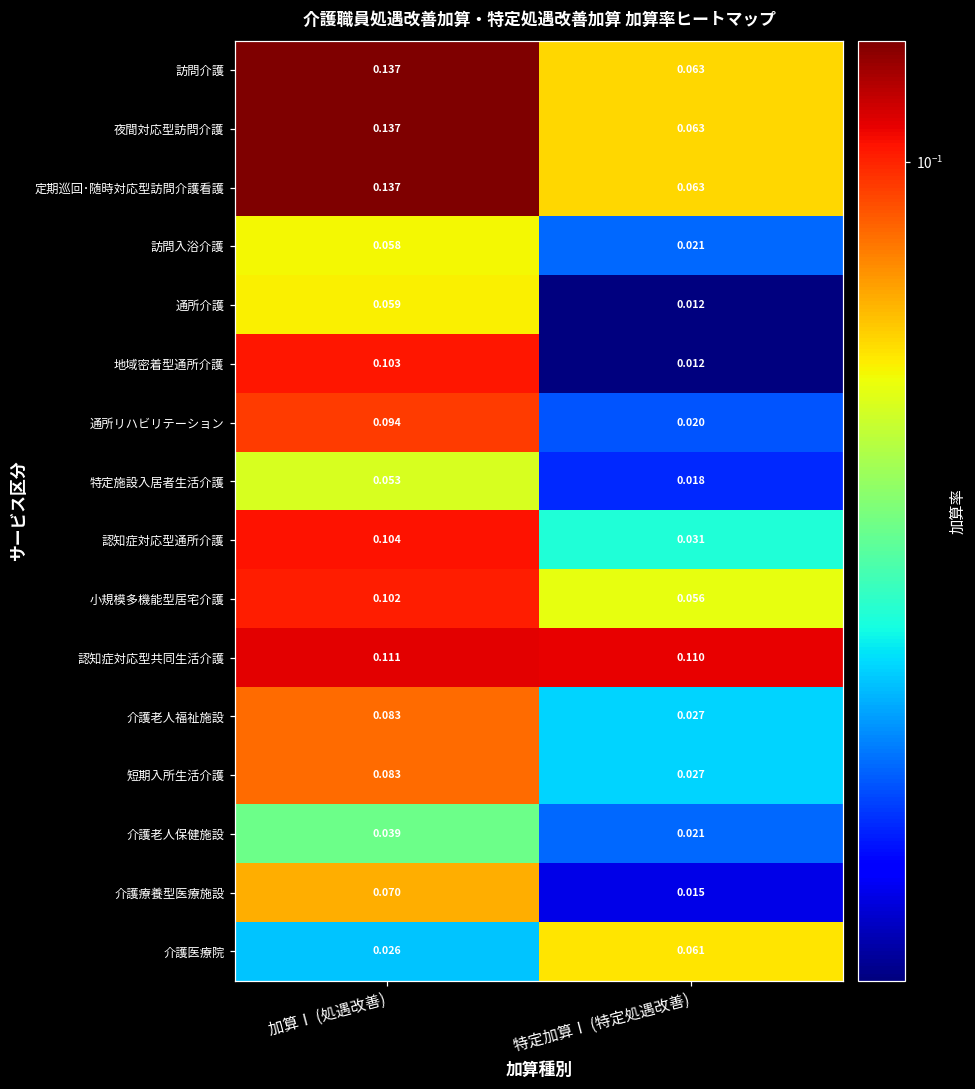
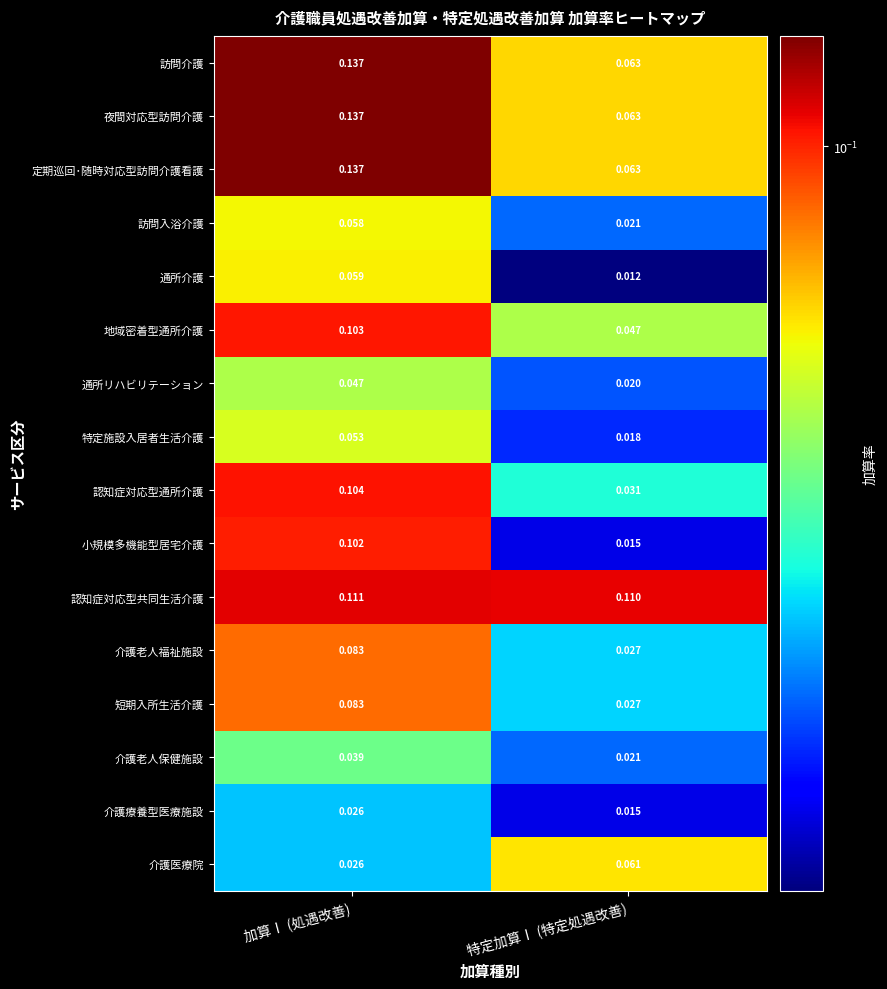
地域密着型通所介護, 特定加算Ⅰ (特定処遇改善): 0.012 -> 0.047
通所リハビリテーション, 加算Ⅰ (処遇改善): 0.094 -> 0.047
小規模多機能型居宅介護, 特定加算Ⅰ (特定処遇改善): 0.056 -> 0.015
介護療養型医療施設, 加算Ⅰ (処遇改善): 0.070 -> 0.026
